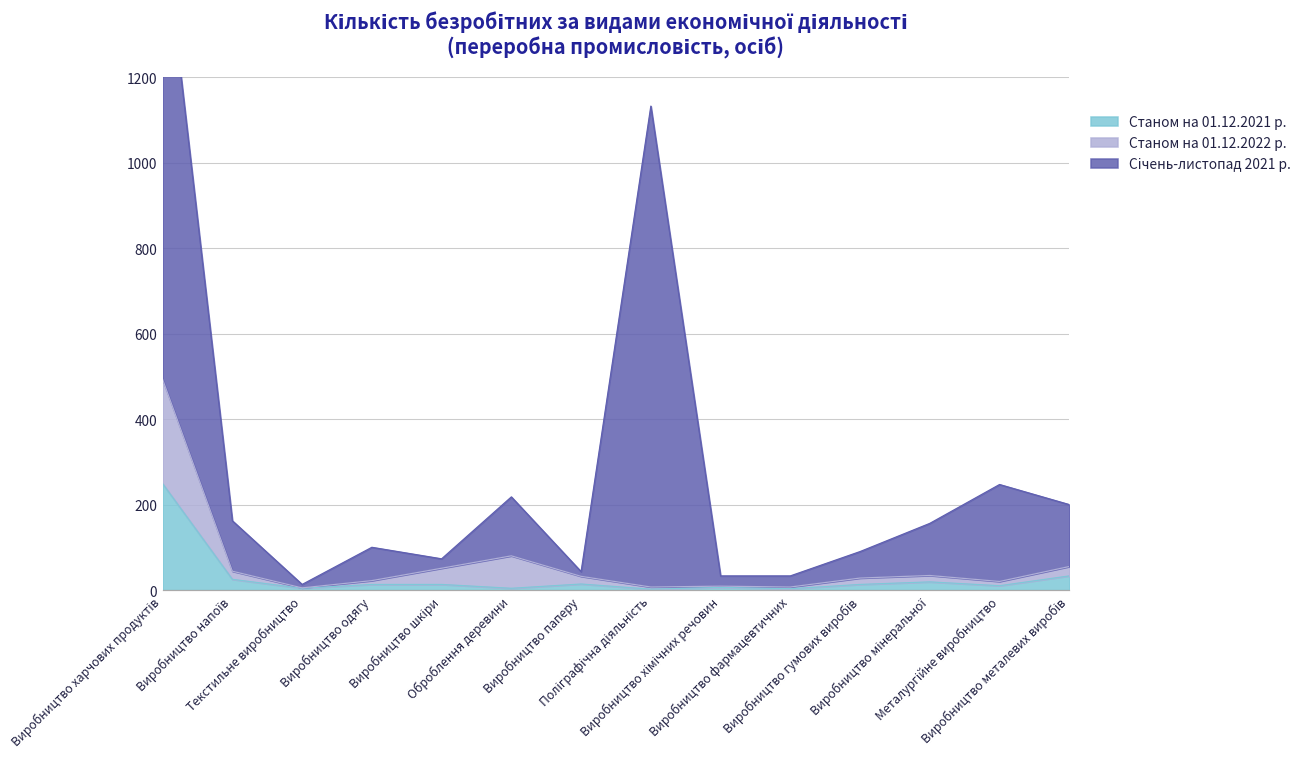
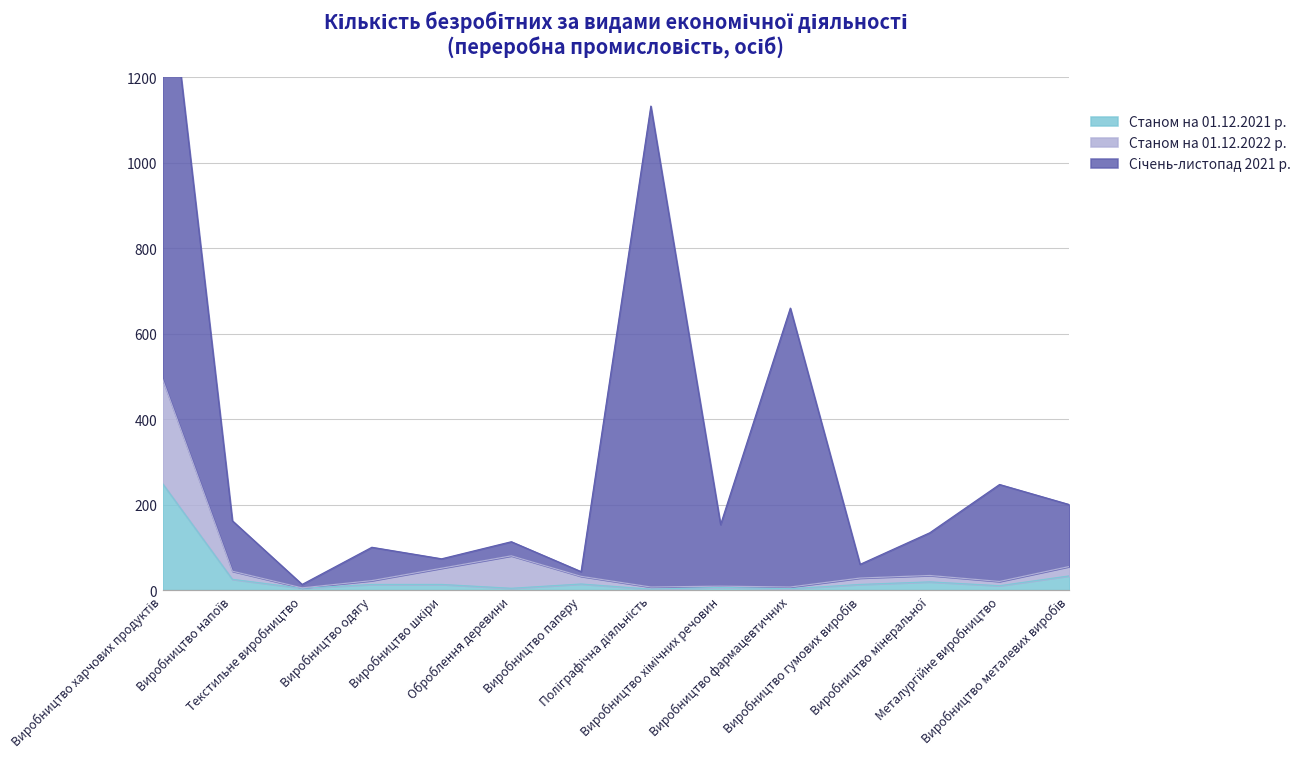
Січень-листопад 2021 р., Оброблення деревини: 140 -> 30
Січень-листопад 2021 р., Виробництво хімічних речовин: 20 -> 140
Січень-листопад 2021 р., Виробництво фармацевтичних: 30 -> 650
Січень-листопад 2021 р., Виробництво гумових виробів: 60 -> 30
Січень-листопад 2021 р., Виробництво мінеральної: 120 -> 100
